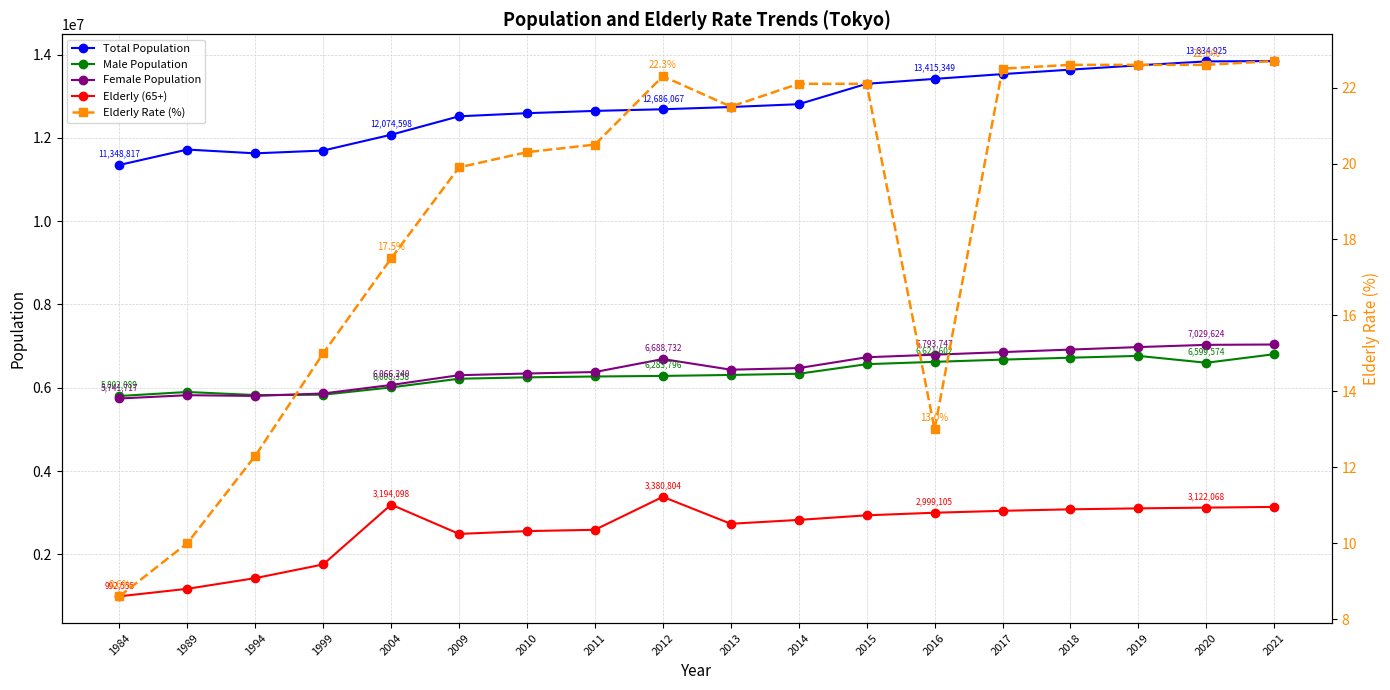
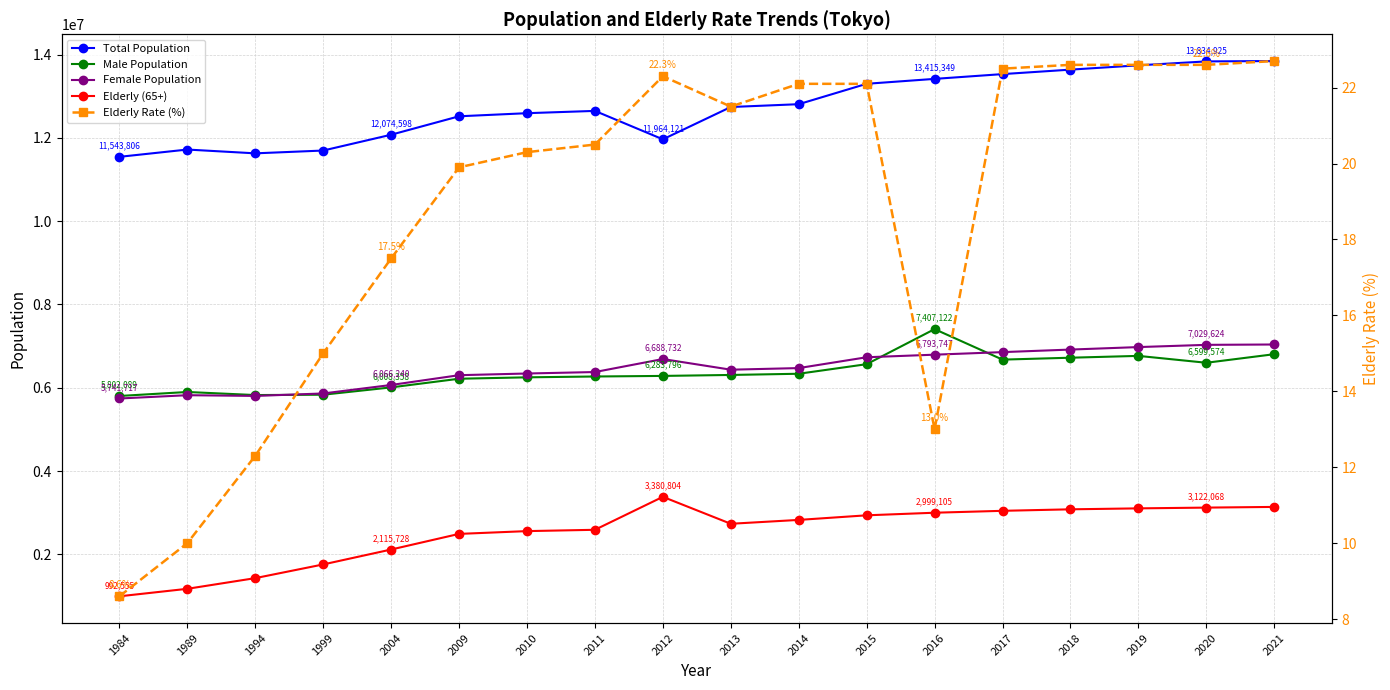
Total Population, 1984: 11,348,817 -> 11,543,806
Elderly (65+), 2004: 3,194,098 -> 2,115,728
Total Population, 2012: 12,686,067 -> 11,964,121
Male Population, 2016: 6,621,602 -> 7,407,122
